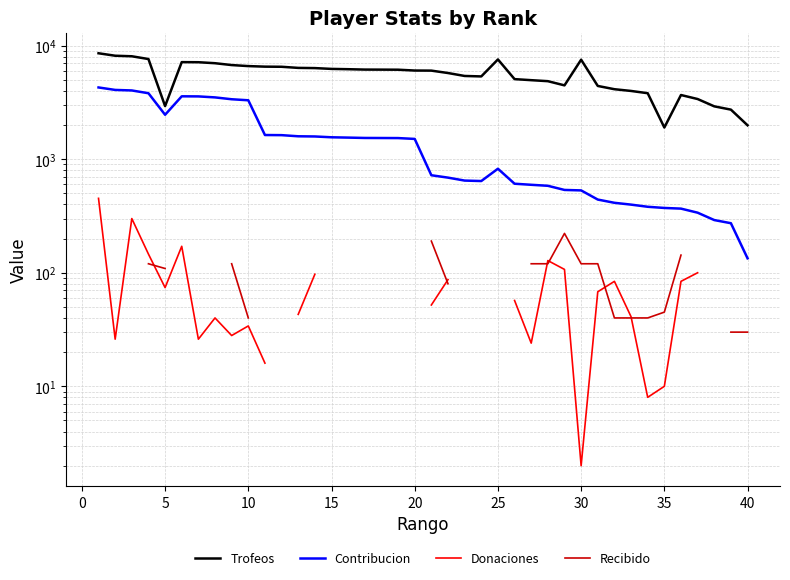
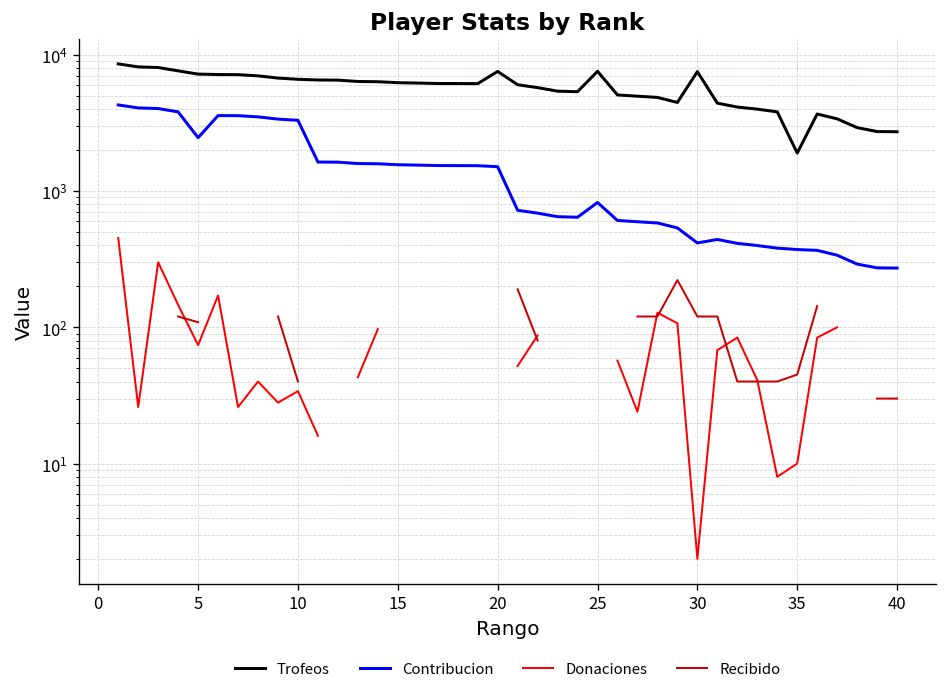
Trofeos, 5: 2900 -> 7000
Trofeos, 20: 6000 -> 8000
Contribucion, 30: 500 -> 420
Trofeos, 40: 2000 -> 2700
Contribucion, 40: 130 -> 270
